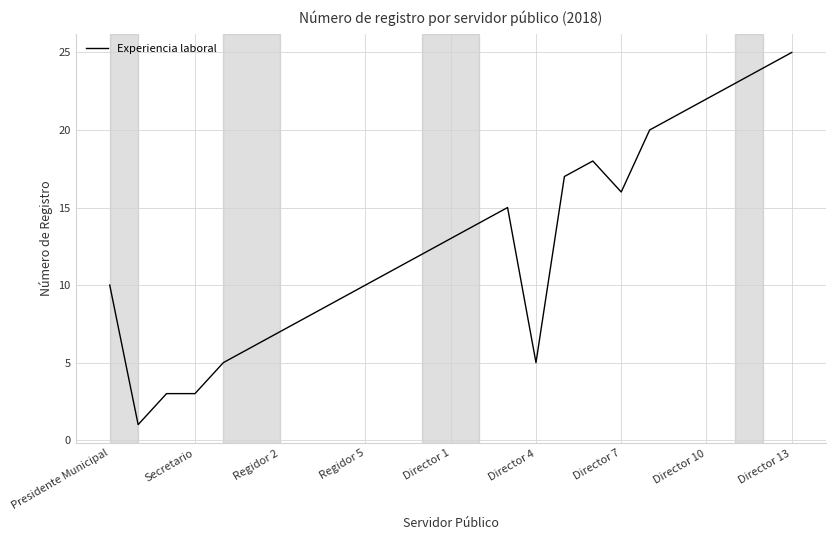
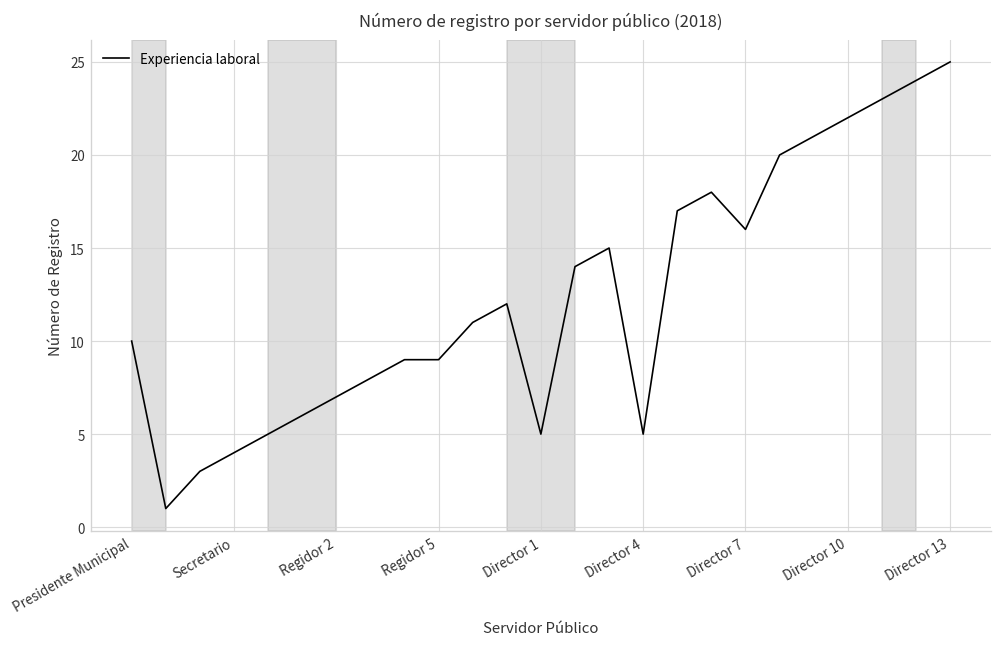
Secretario: 3 -> 4
Regidor 5: 10 -> 9
Director 1: 13 -> 5
